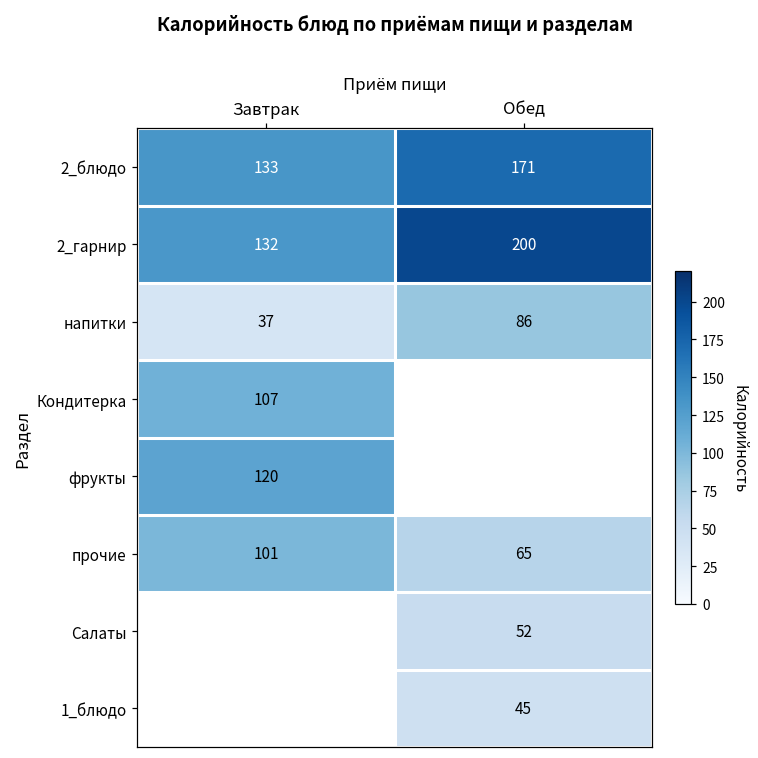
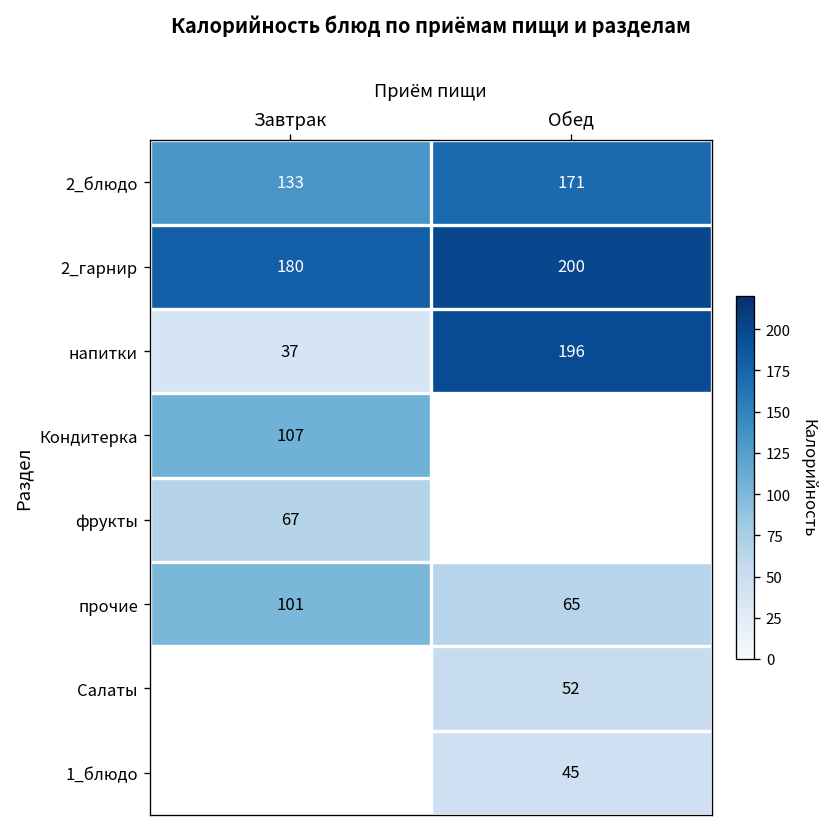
2_гарнир, Завтрак: 132 -> 180
напитки, Обед: 86 -> 196
фрукты, Завтрак: 120 -> 67
